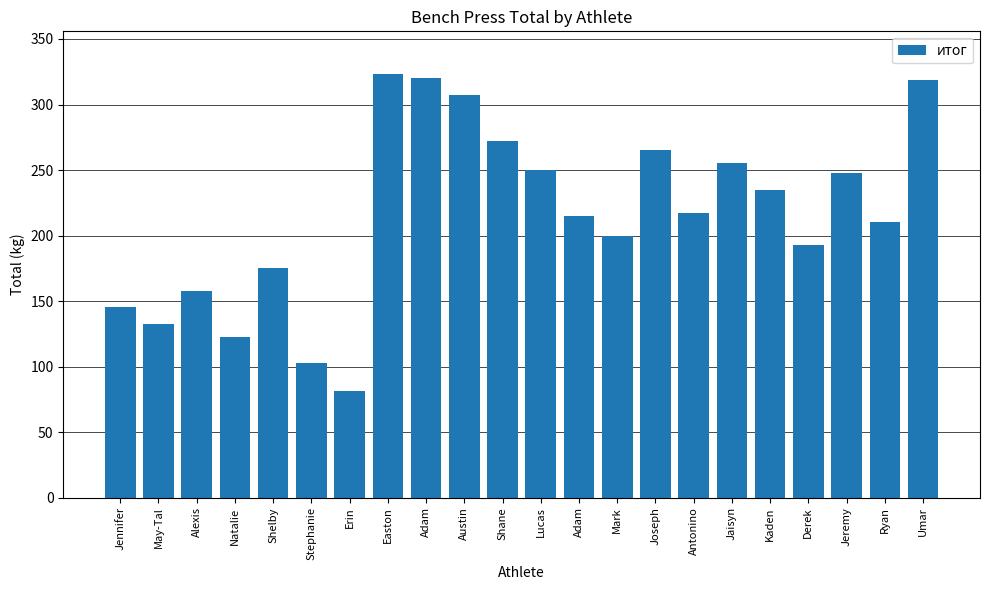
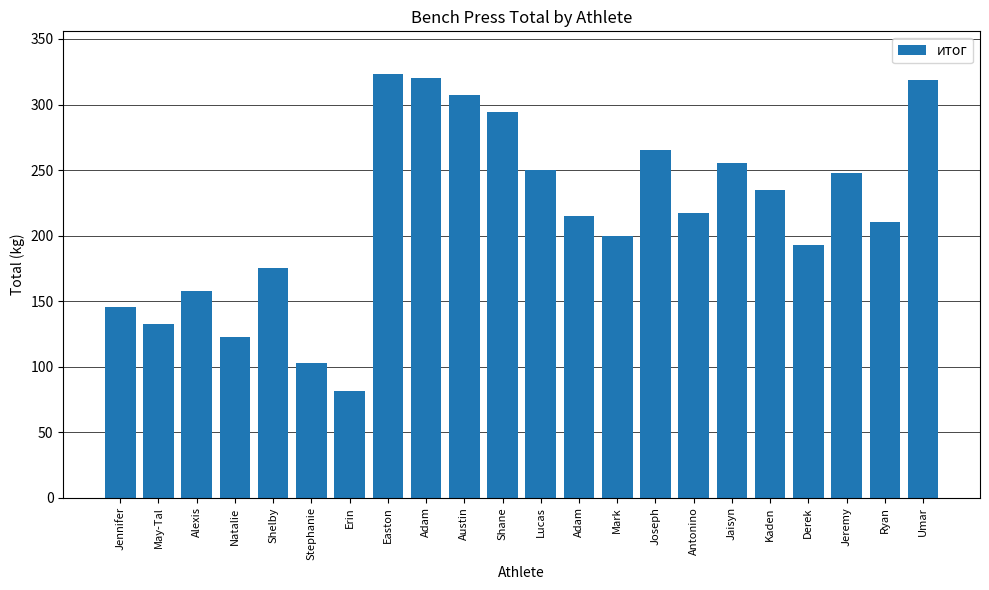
Shane: 273 -> 294
